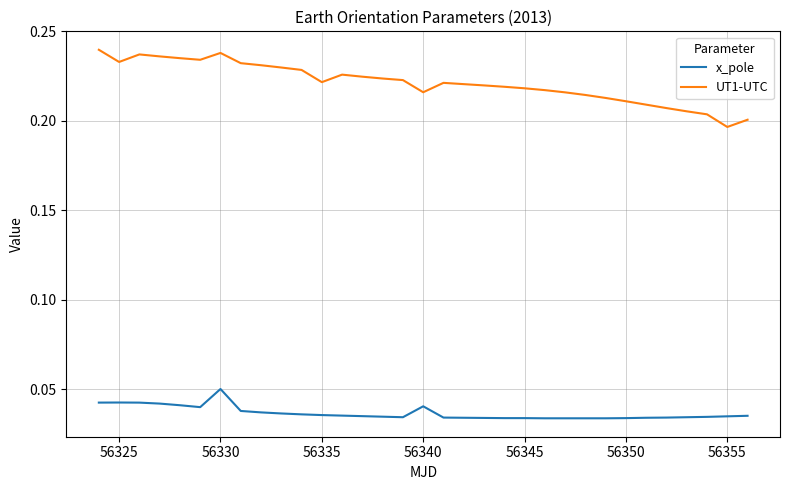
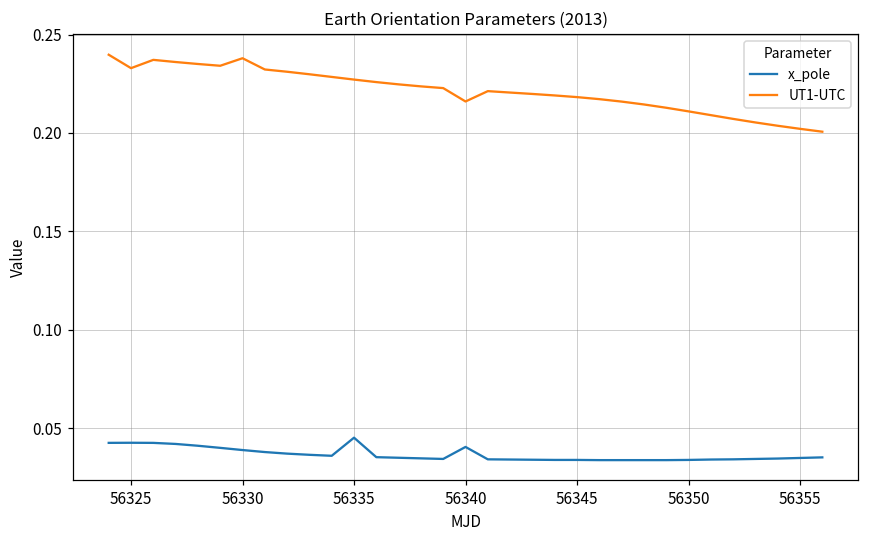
x_pole, 56330: 0.050 -> 0.039
x_pole, 56335: 0.036 -> 0.045
UT1-UTC, 56335: 0.222 -> 0.227
UT1-UTC, 56355: 0.197 -> 0.202
